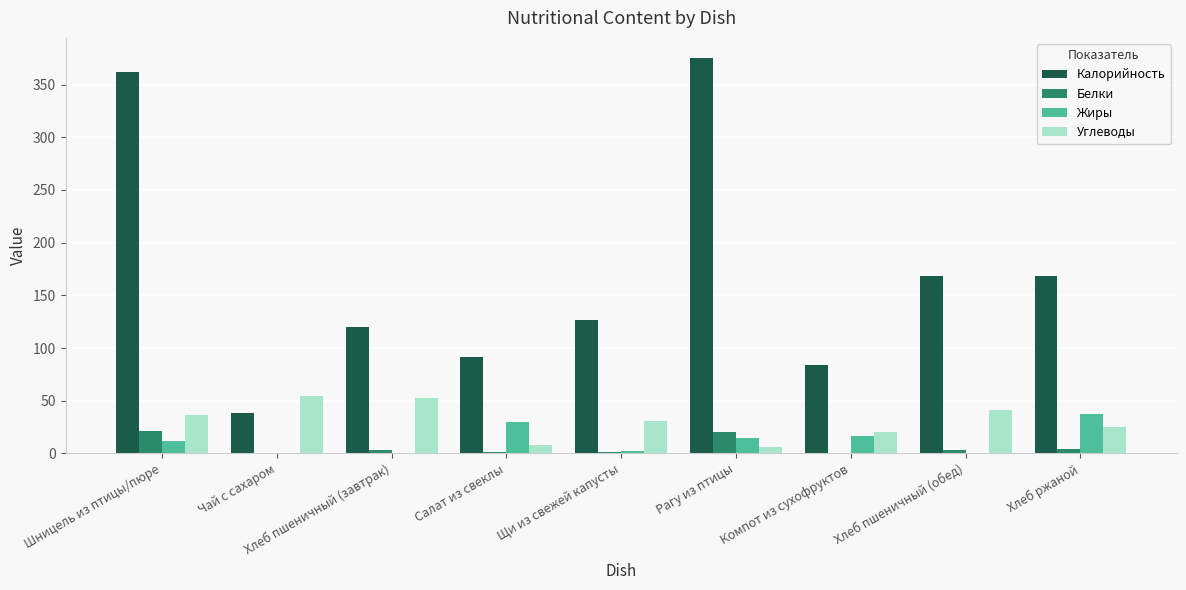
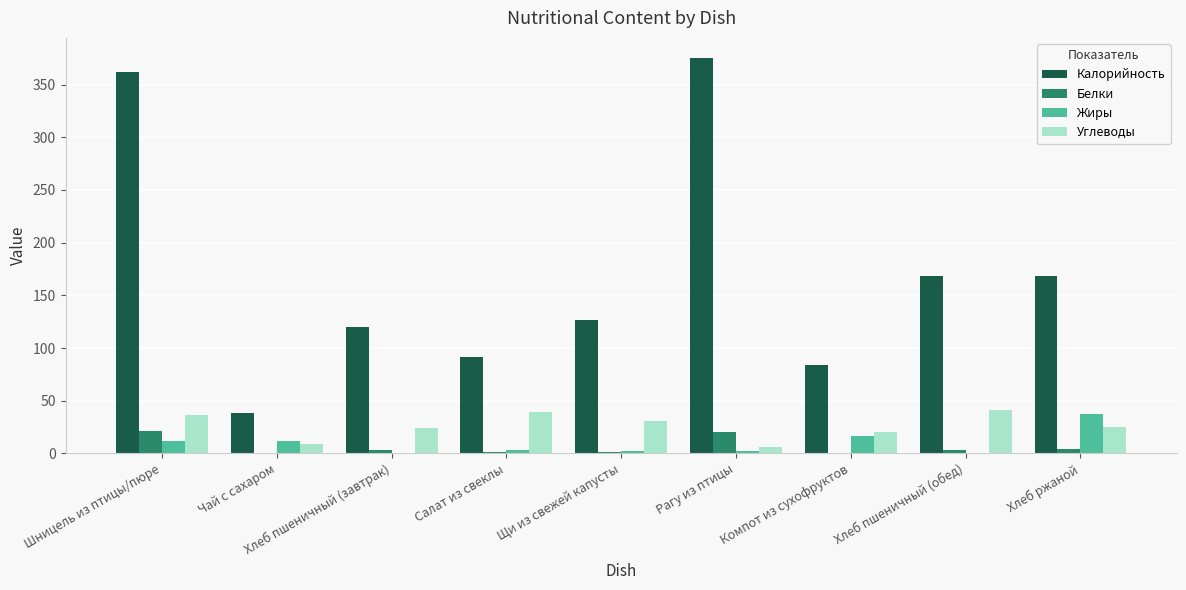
Жиры, Чай с сахаром: 0 -> 12
Углеводы, Чай с сахаром: 55 -> 9
Углеводы, Хлеб пшеничный (завтрак): 53 -> 24
Жиры, Салат из свеклы: 30 -> 4
Углеводы, Салат из свеклы: 8 -> 39
Жиры, Рагу из птицы: 15 -> 3
